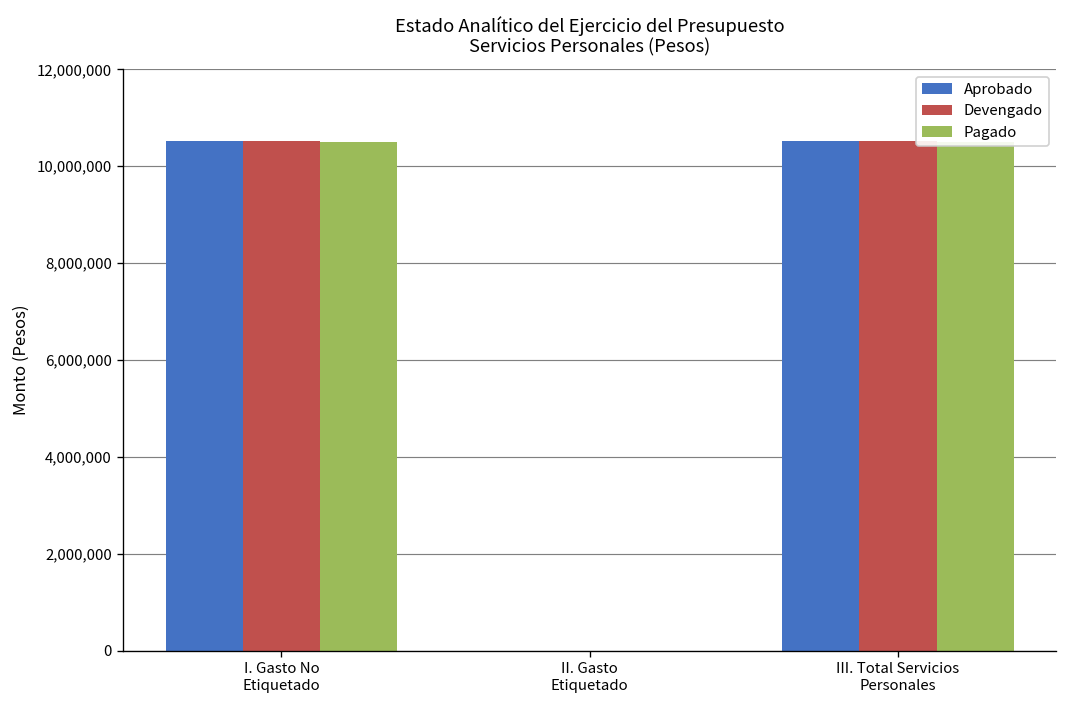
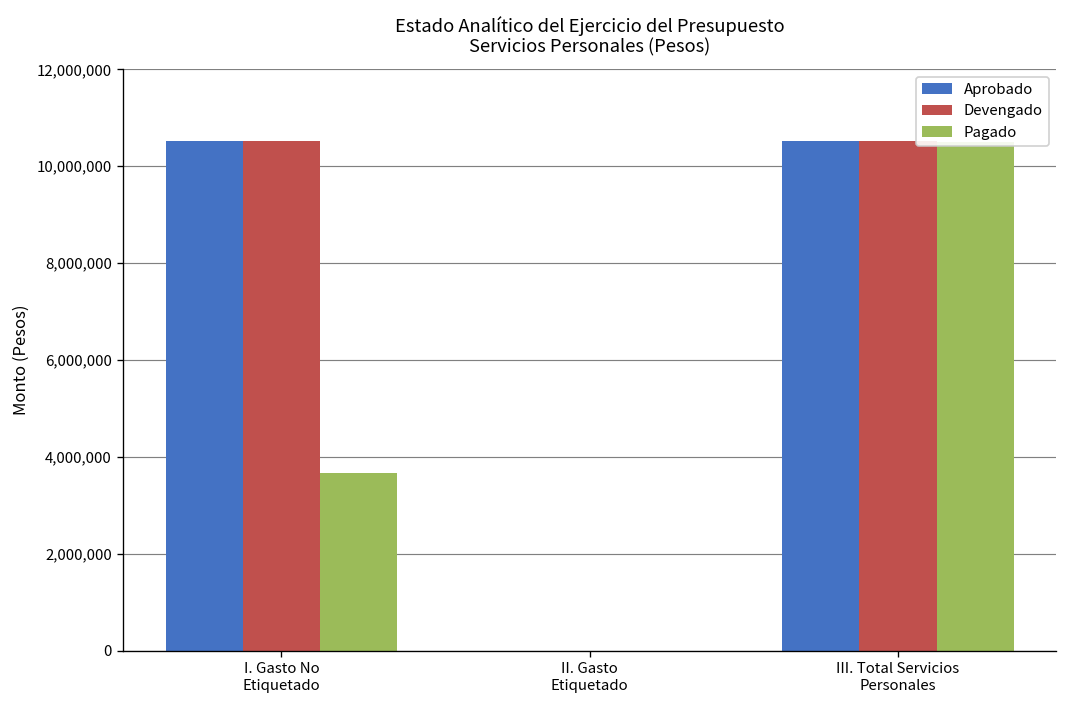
Pagado, I. Gasto No Etiquetado: 10,500,000 -> 3,700,000
